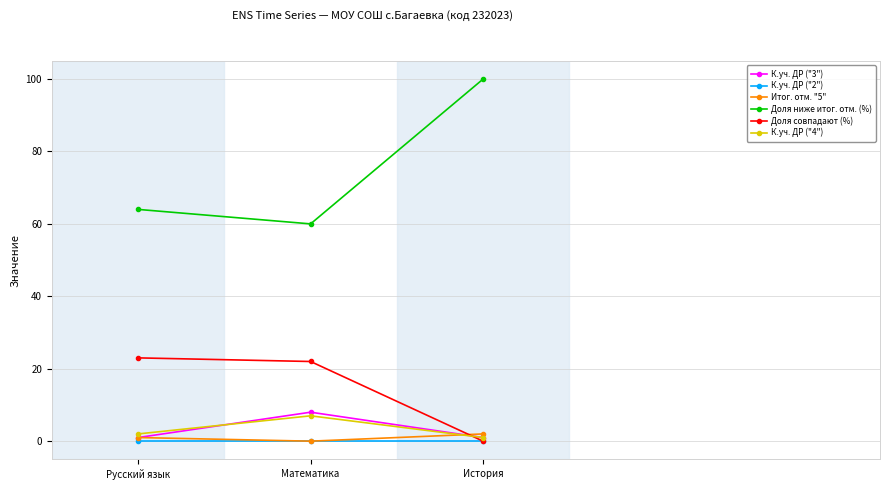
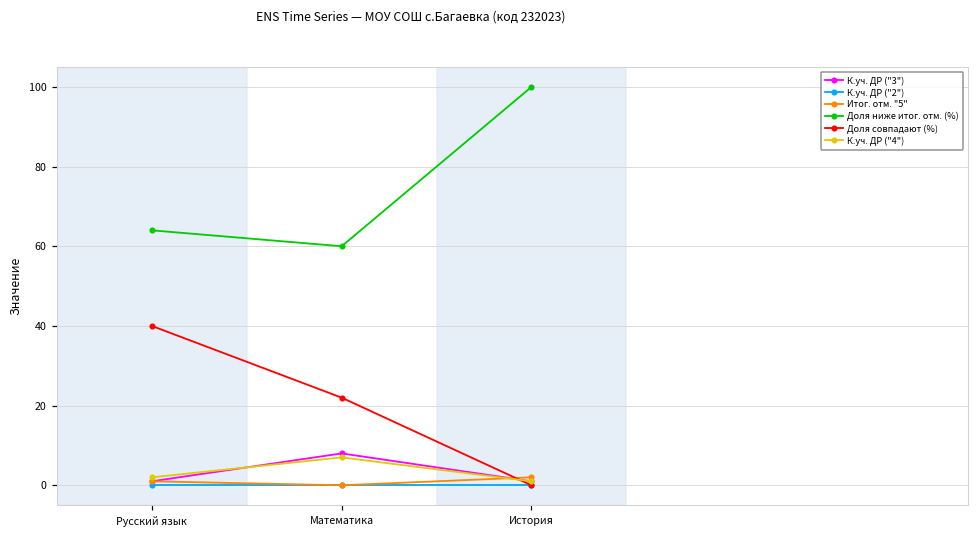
Доля совпадают (%), Русский язык: 23 -> 40
